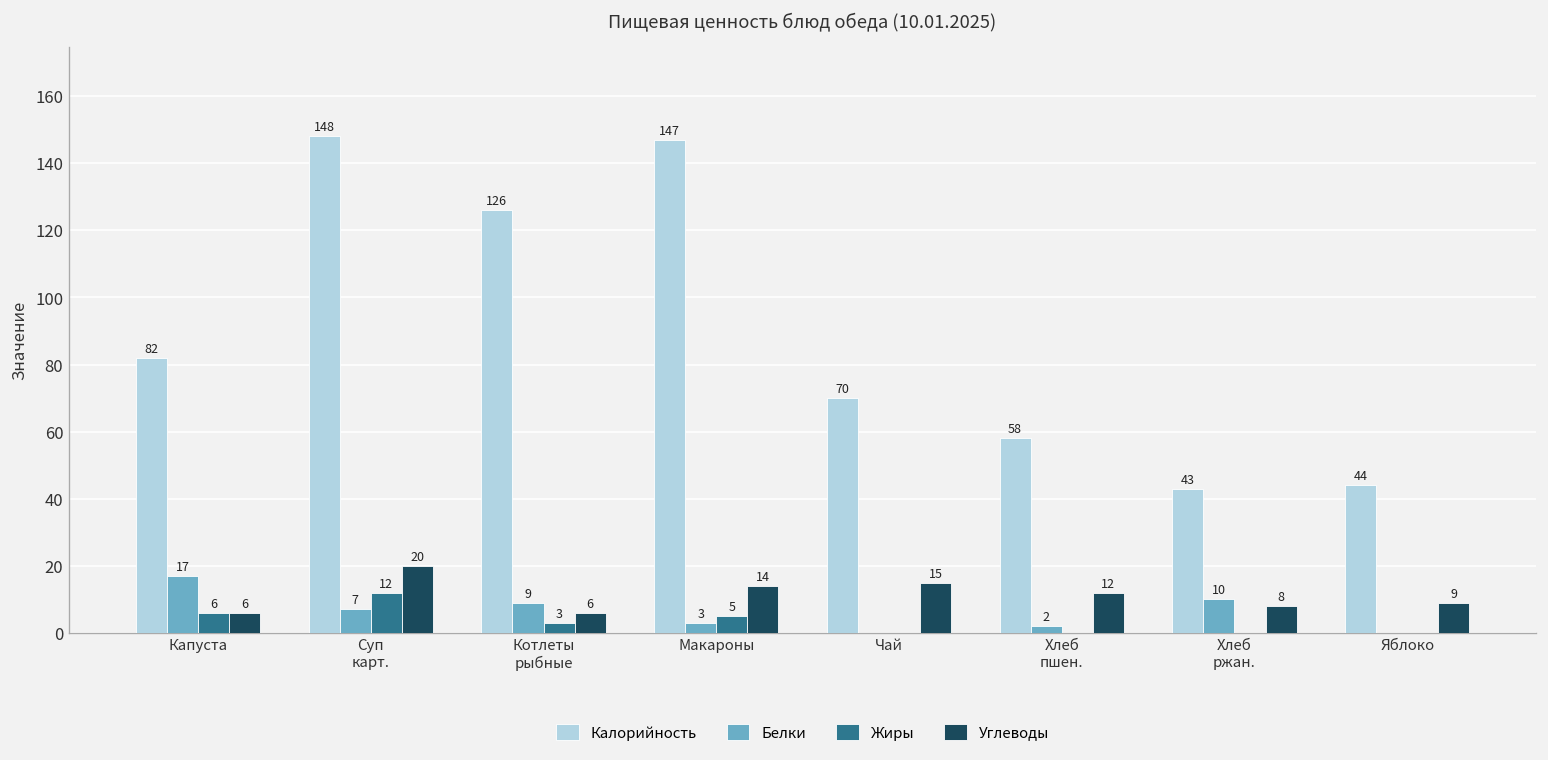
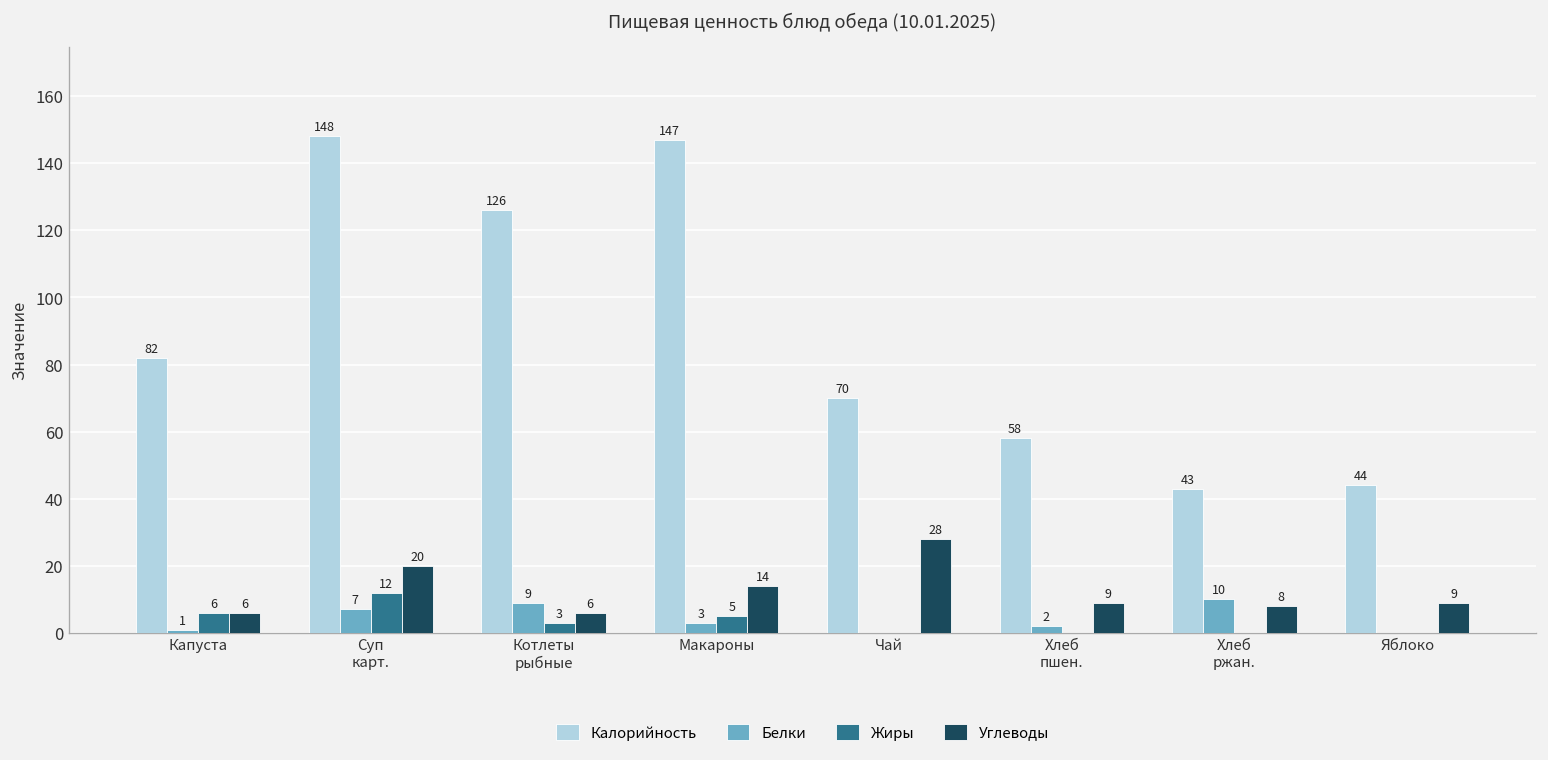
Белки, Капуста: 17 -> 1
Углеводы, Чай: 15 -> 28
Углеводы, Хлеб пшен.: 12 -> 9
